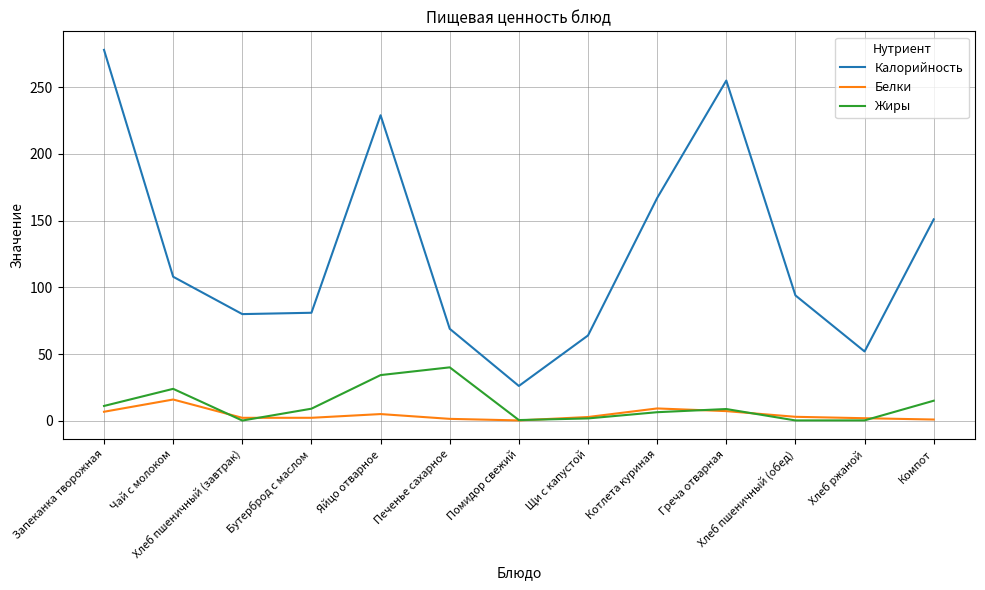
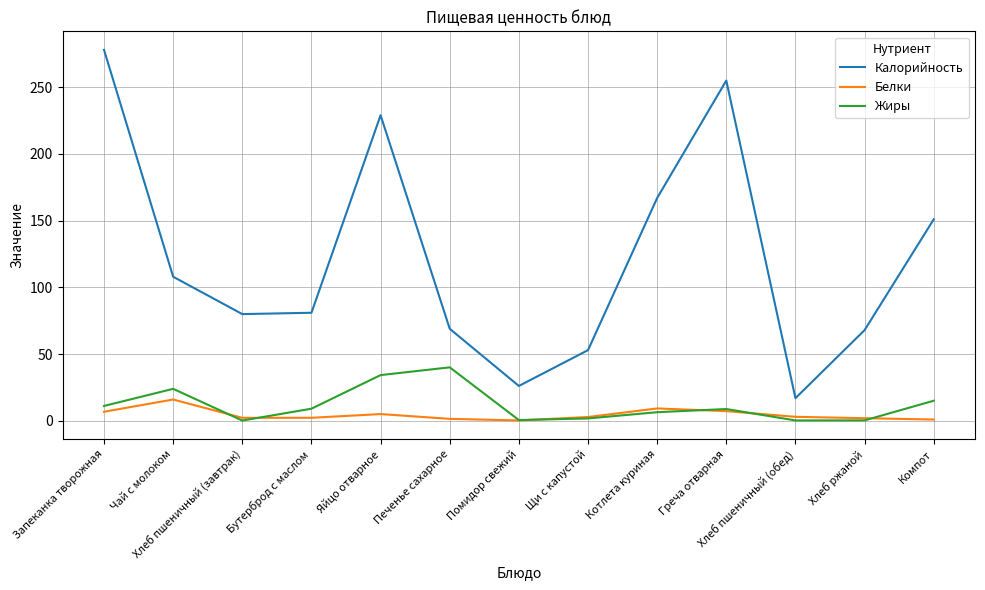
Калорийность, Щи с капустой: 64 -> 53
Калорийность, Хлеб пшеничный (обед): 94 -> 17
Калорийность, Хлеб ржаной: 52 -> 68
